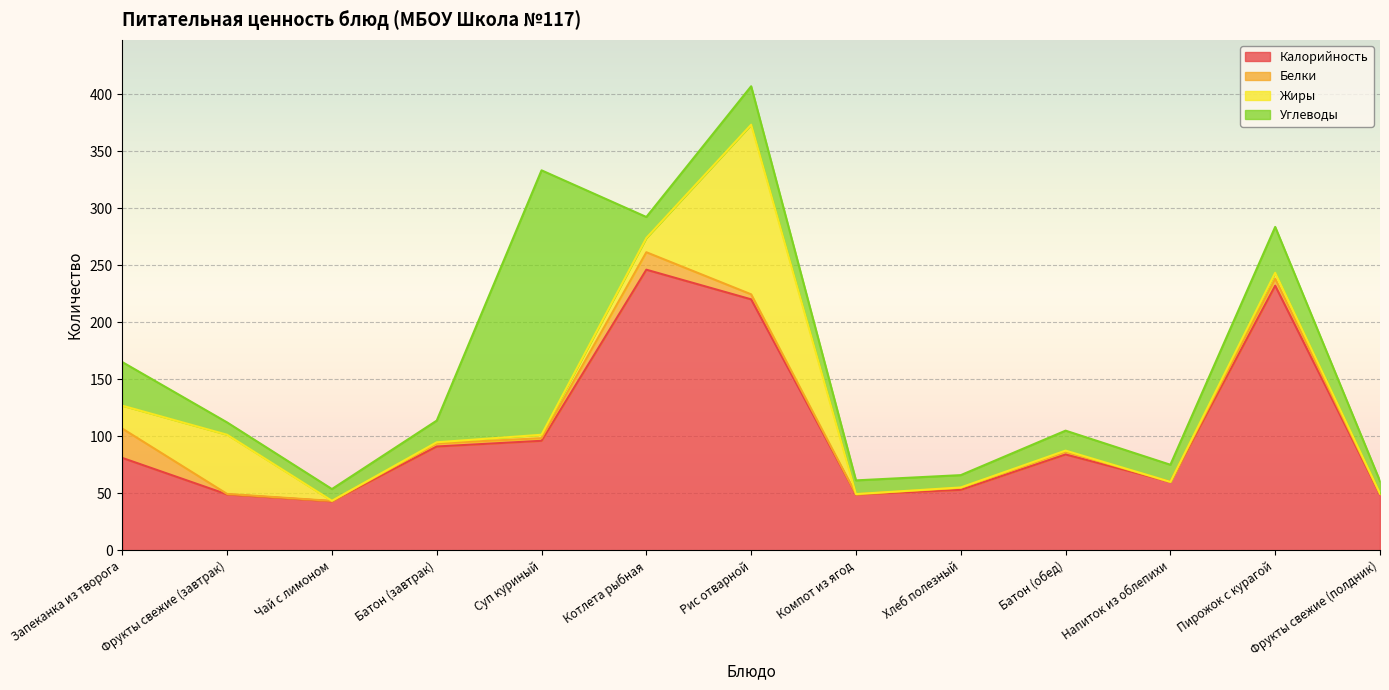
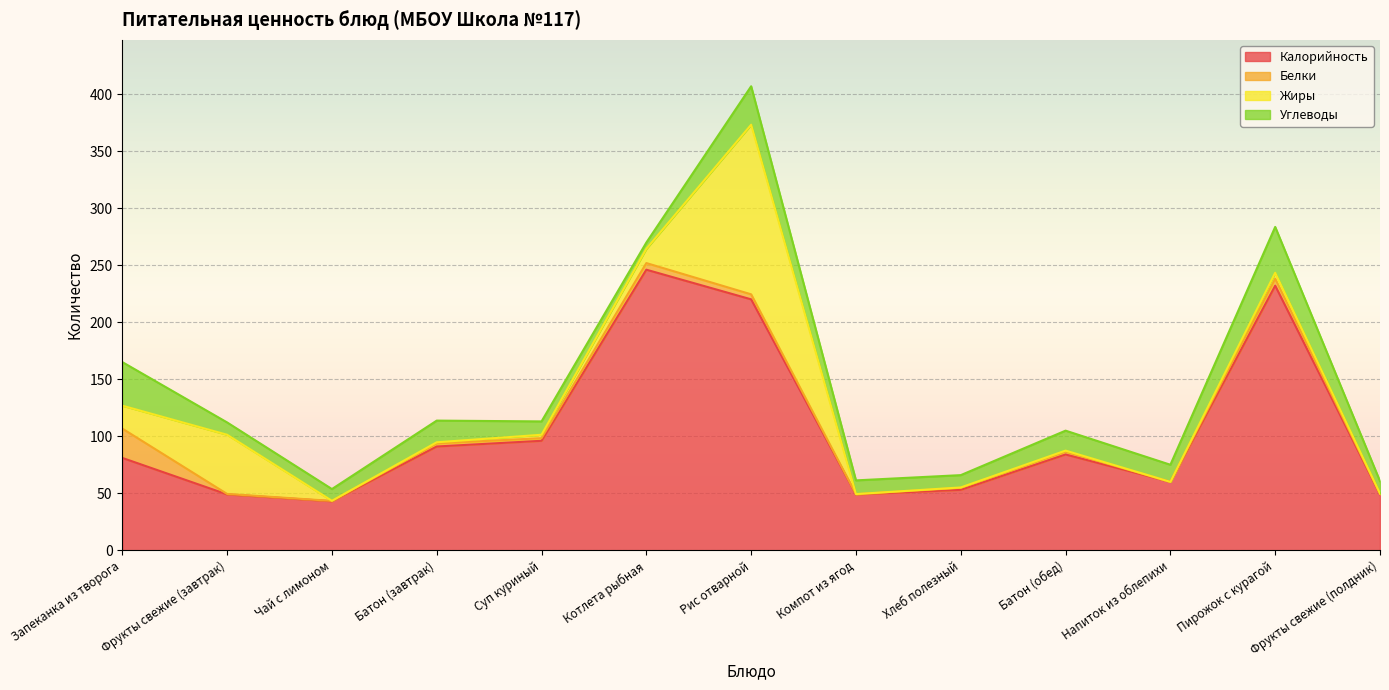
Углеводы, Суп куриный: 232 -> 12
Белки, Котлета рыбная: 15 -> 6
Углеводы, Котлета рыбная: 18 -> 6
